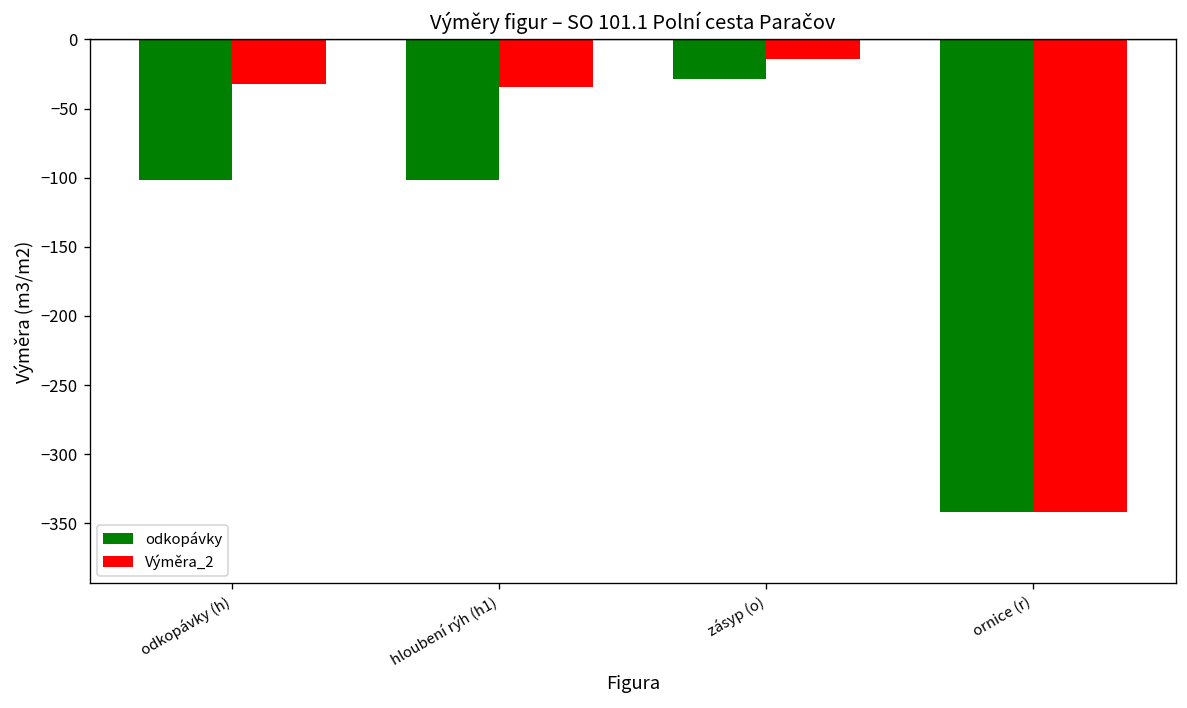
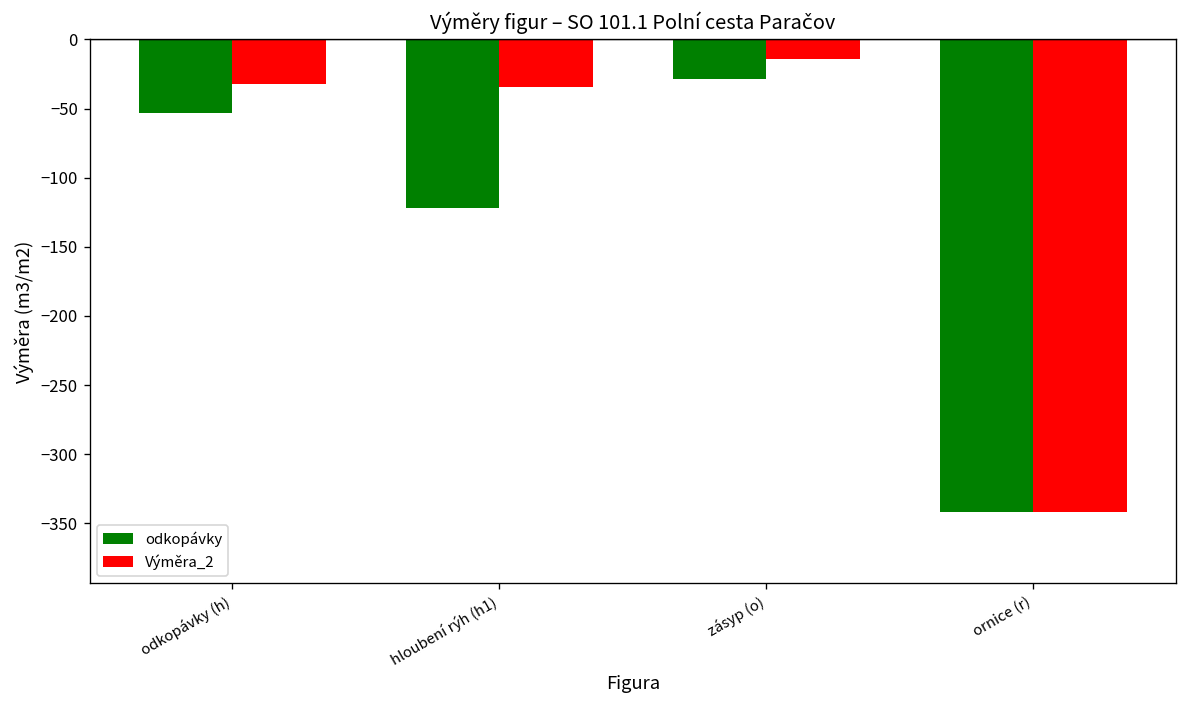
odkopávky, odkopávky (h): -102 -> -53
odkopávky, hloubení rýh (h1): -102 -> -122
